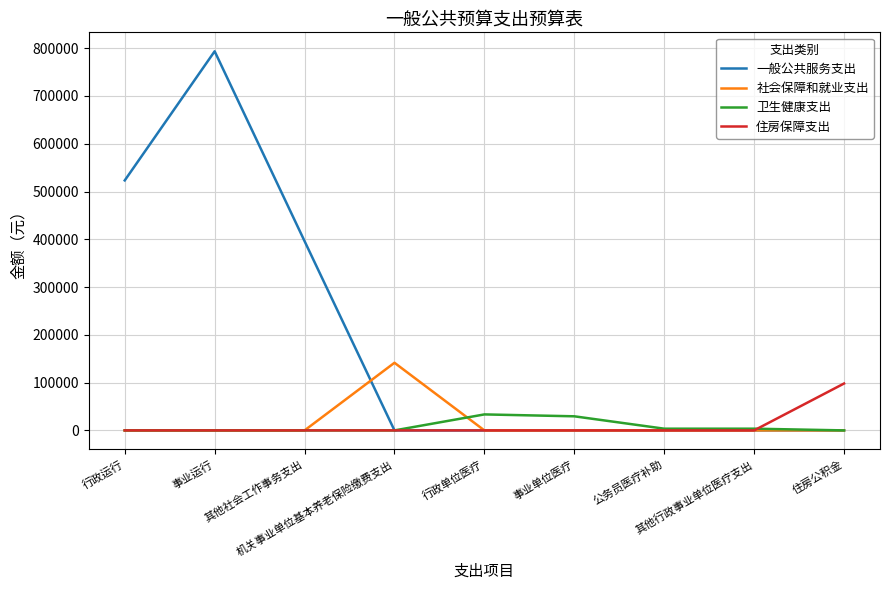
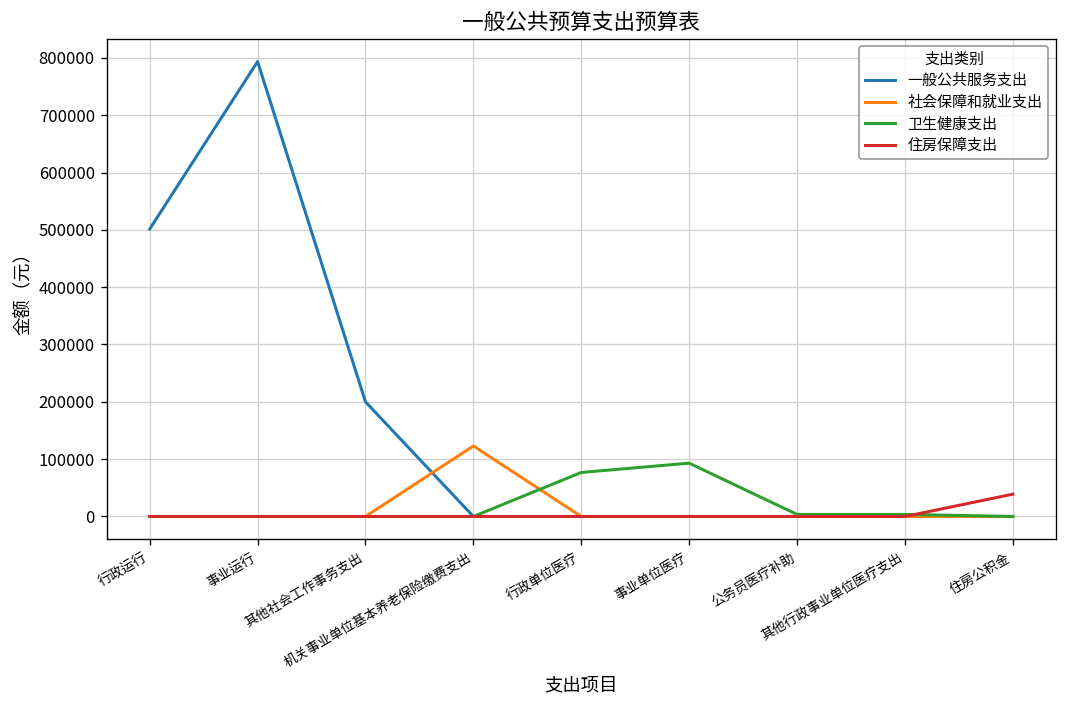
一般公共服务支出, 行政运行: 520000 -> 500000
一般公共服务支出, 其他社会工作事务支出: 400000 -> 200000
社会保障和就业支出, 机关事业单位基本养老保险缴费支出: 140000 -> 120000
卫生健康支出, 行政单位医疗: 30000 -> 80000
卫生健康支出, 事业单位医疗: 30000 -> 90000
住房保障支出, 住房公积金: 100000 -> 40000
